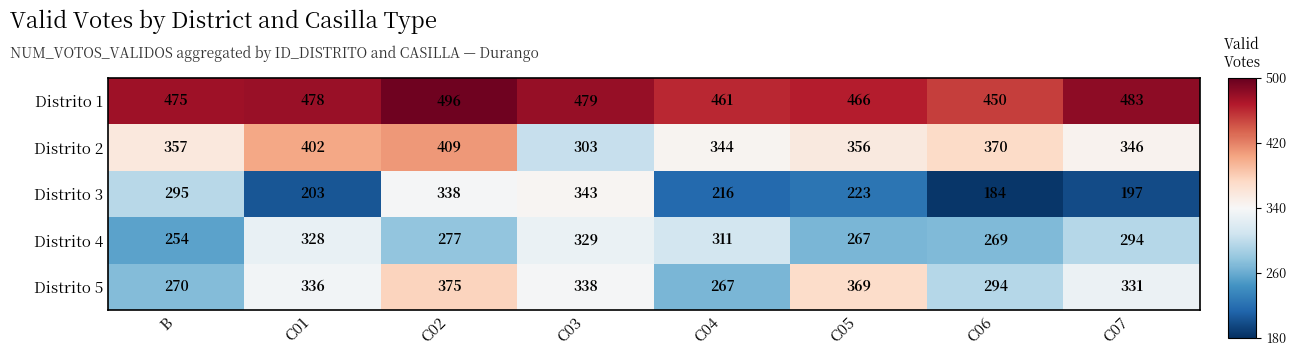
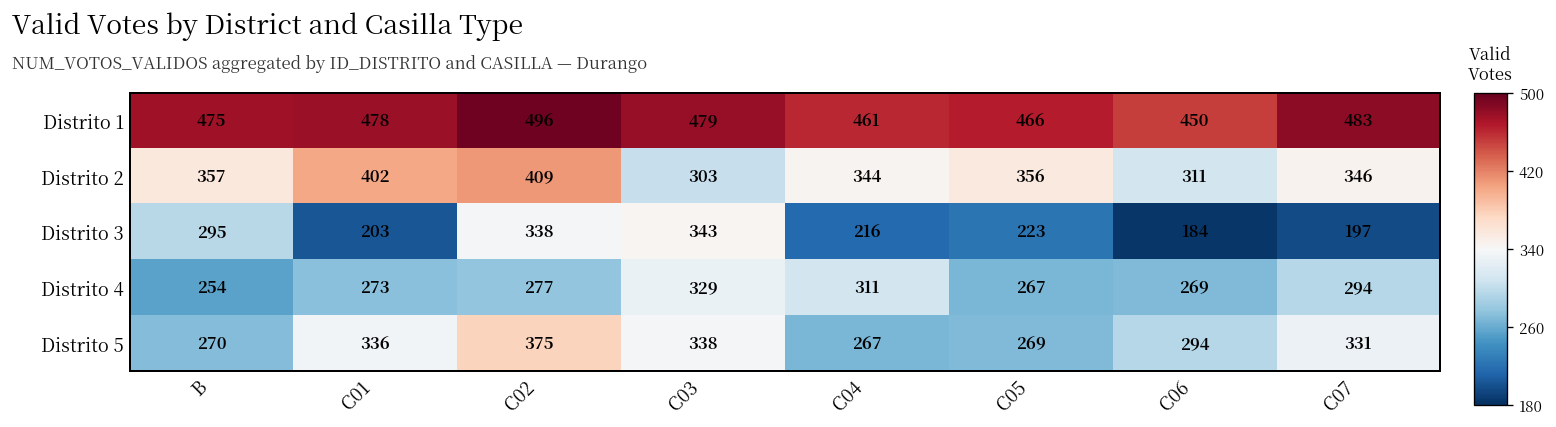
Distrito 2, C06: 370 -> 311
Distrito 4, C01: 328 -> 273
Distrito 5, C05: 369 -> 269
